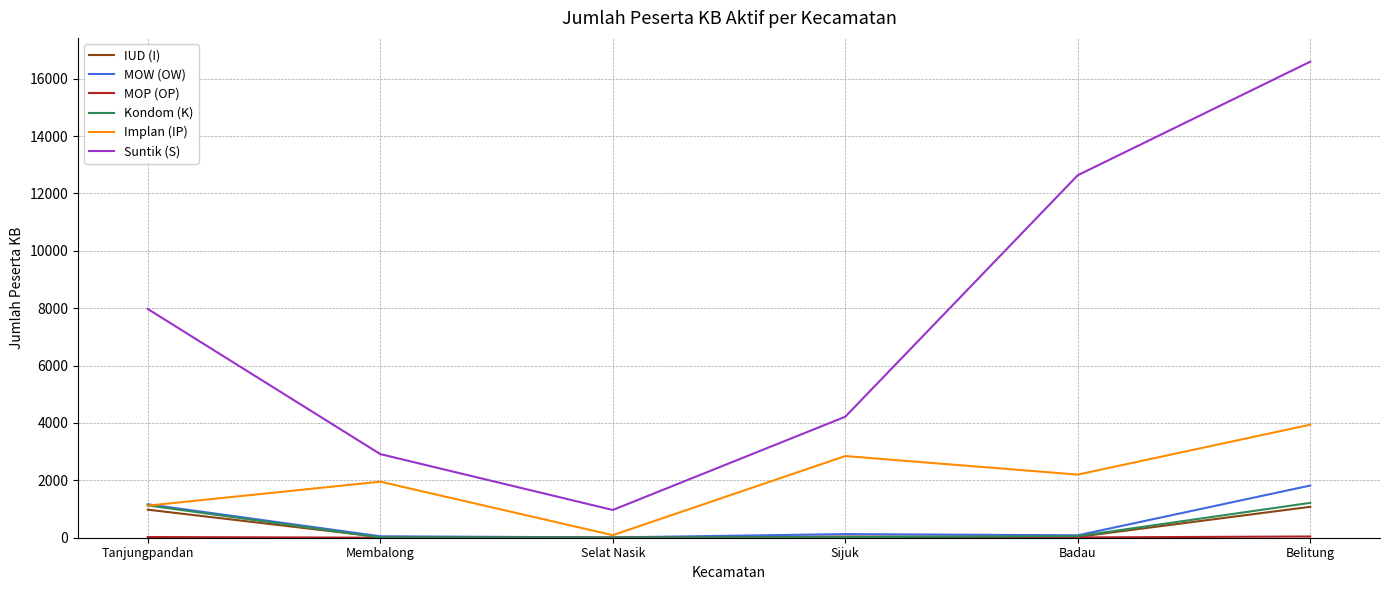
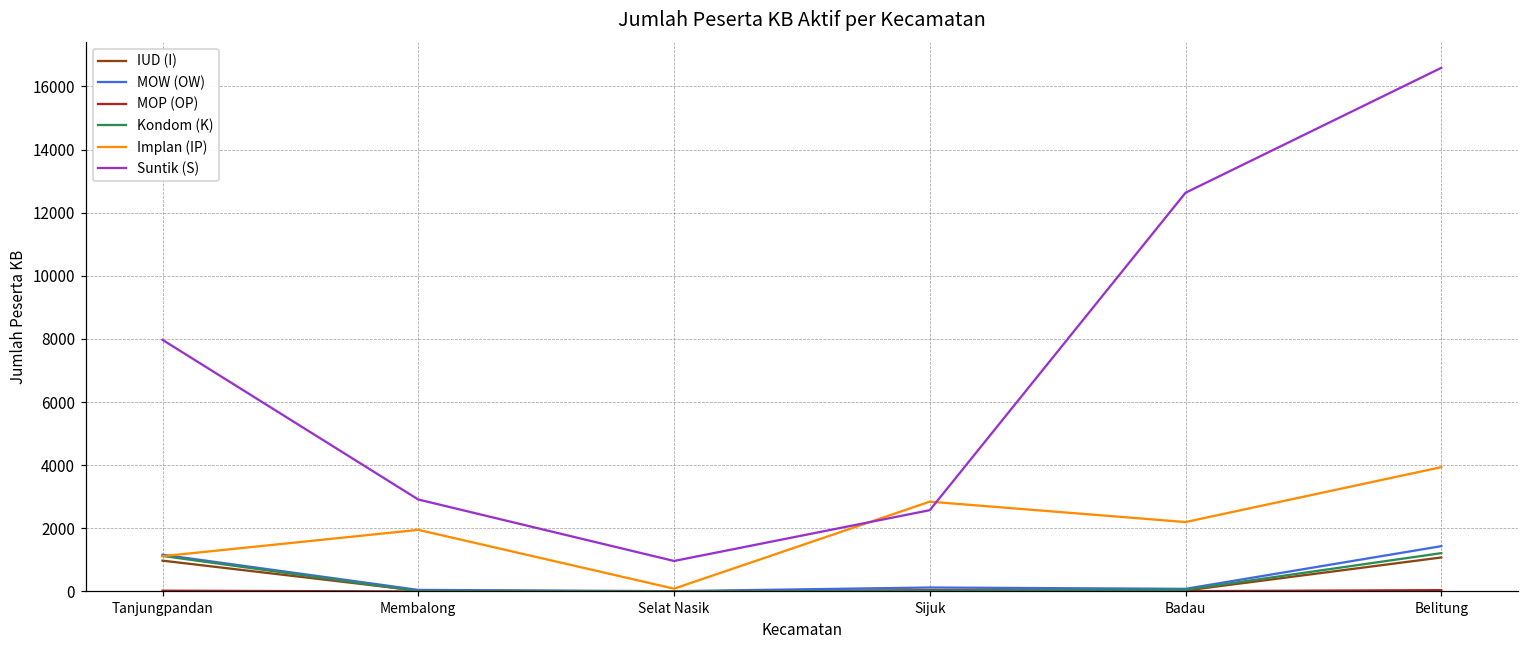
Suntik (S), Sijuk: 4200 -> 2600
MOW (OW), Belitung: 1800 -> 1400
